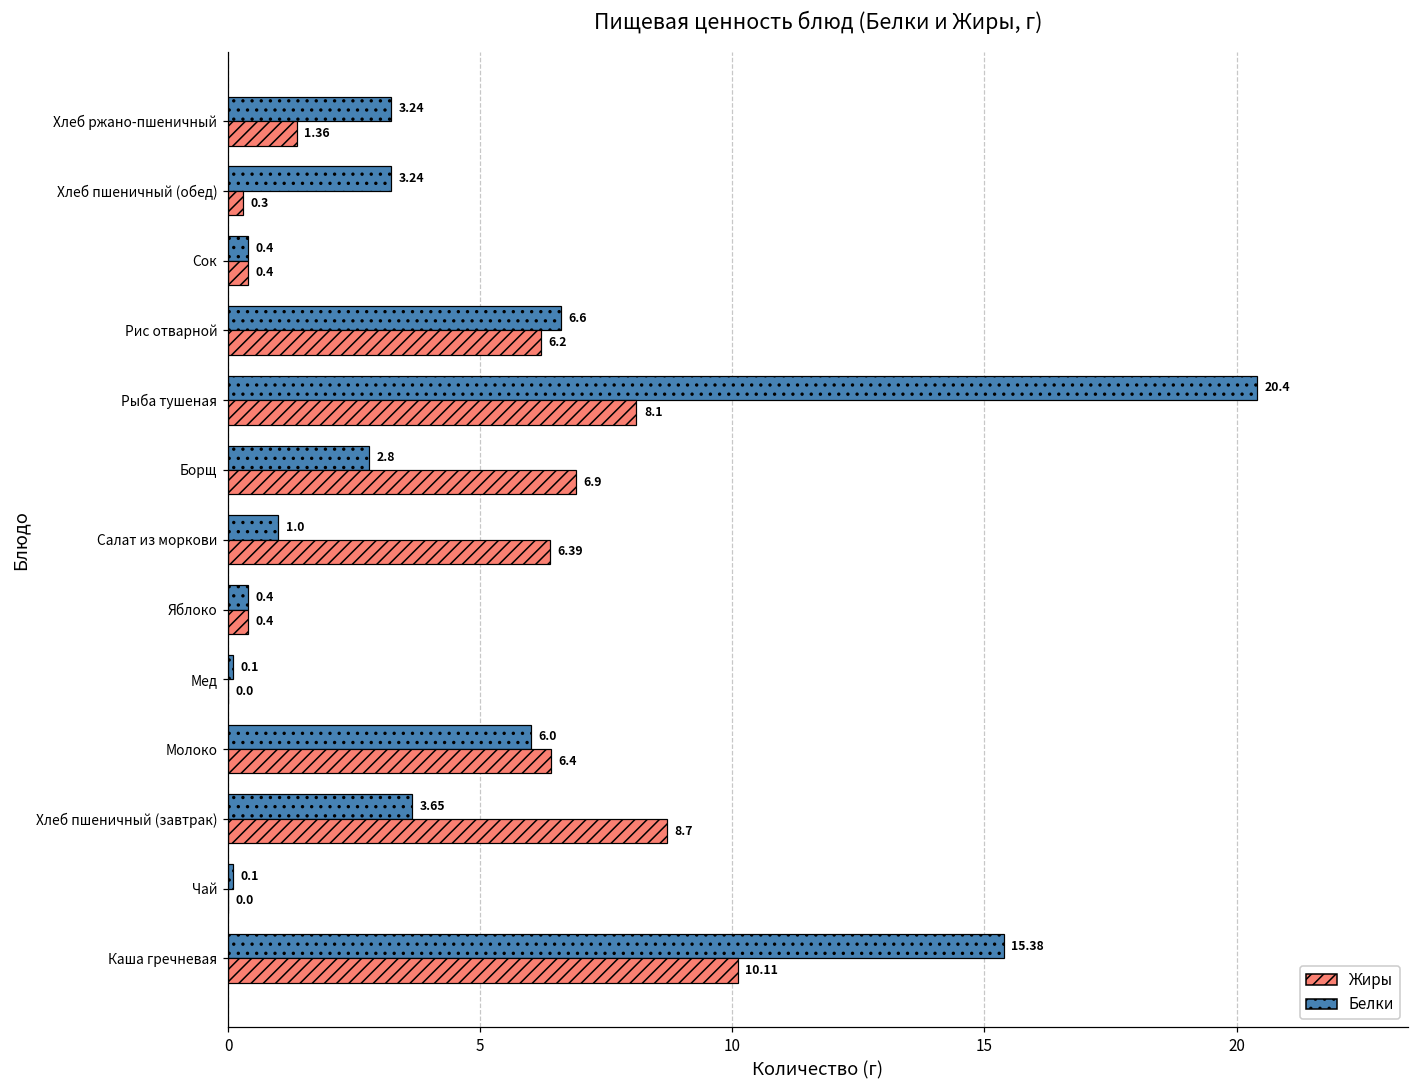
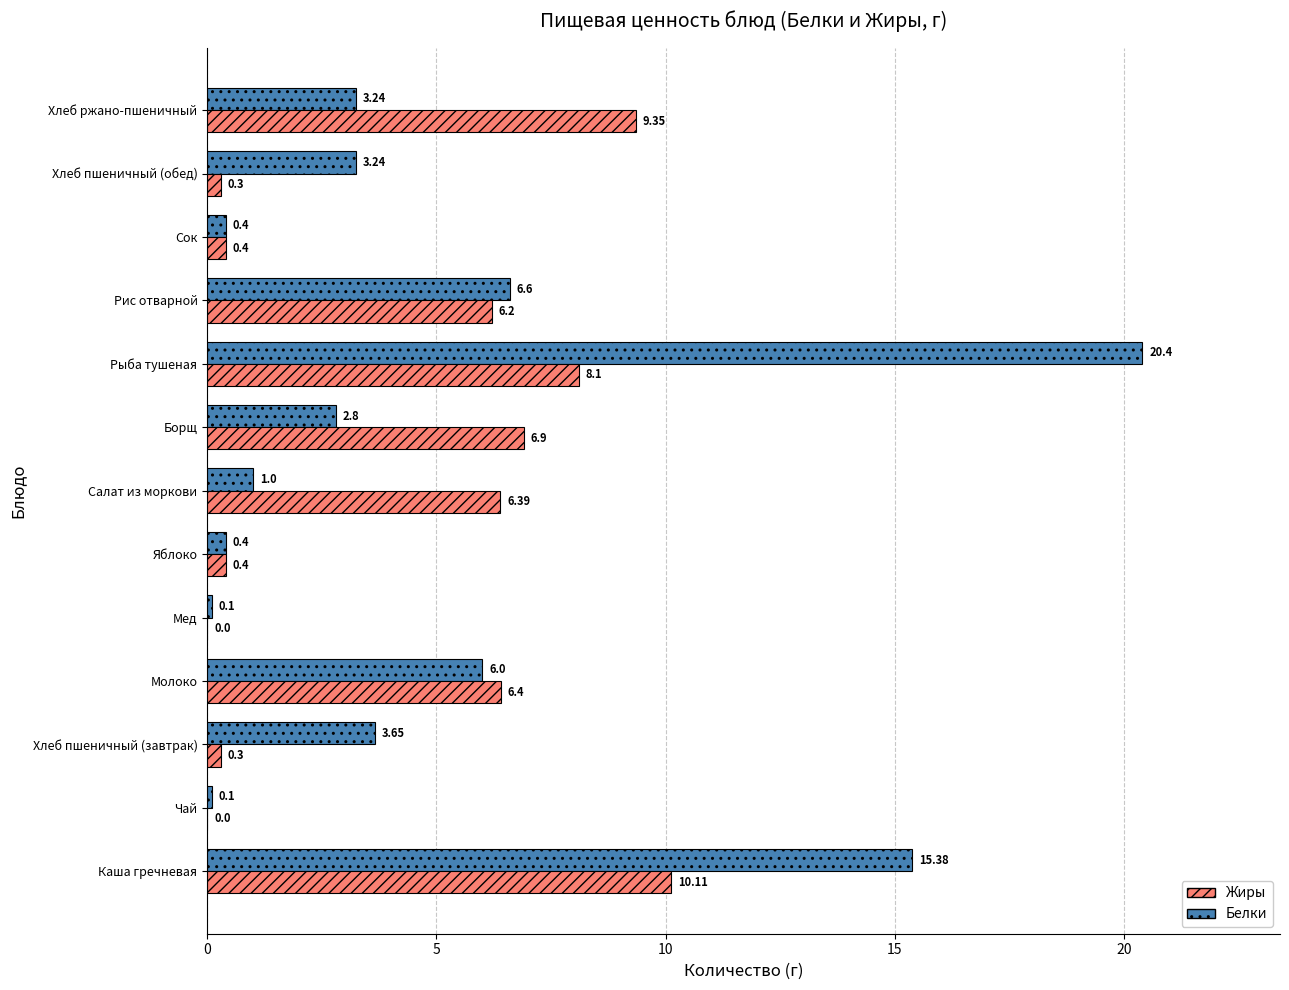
Жиры, Хлеб ржано-пшеничный: 1.36 -> 9.35
Жиры, Хлеб пшеничный (завтрак): 8.7 -> 0.3
